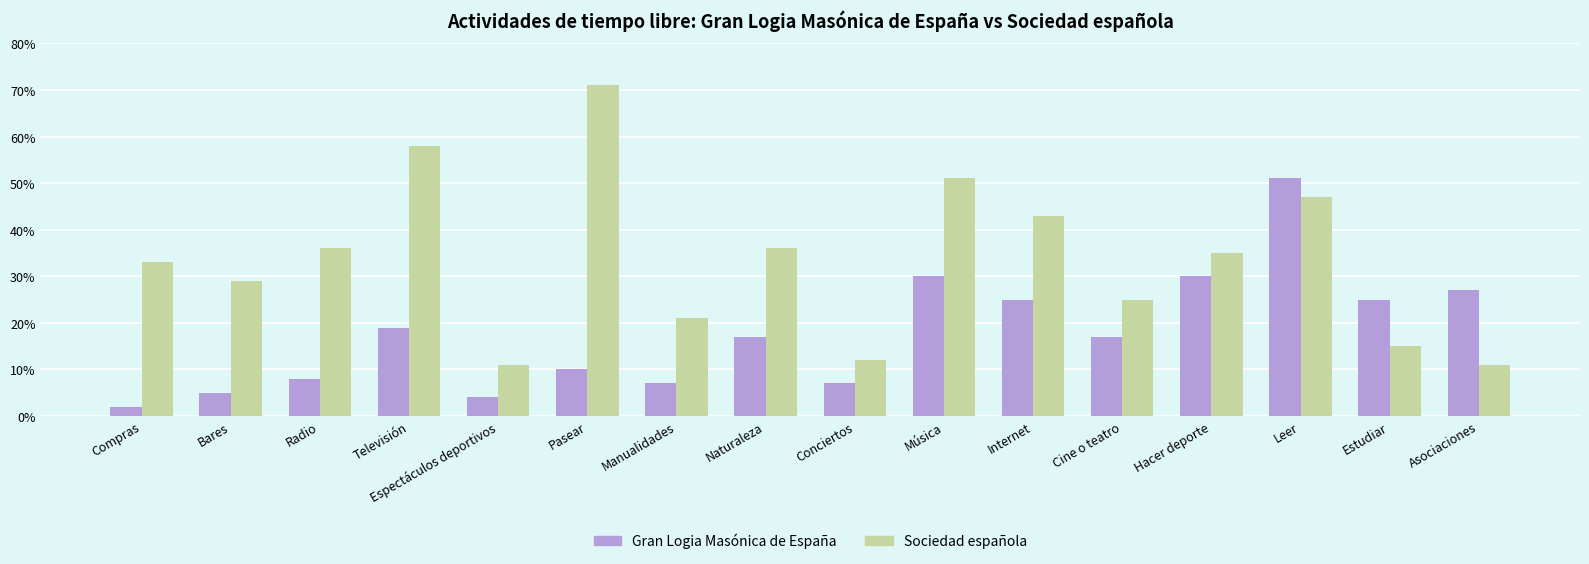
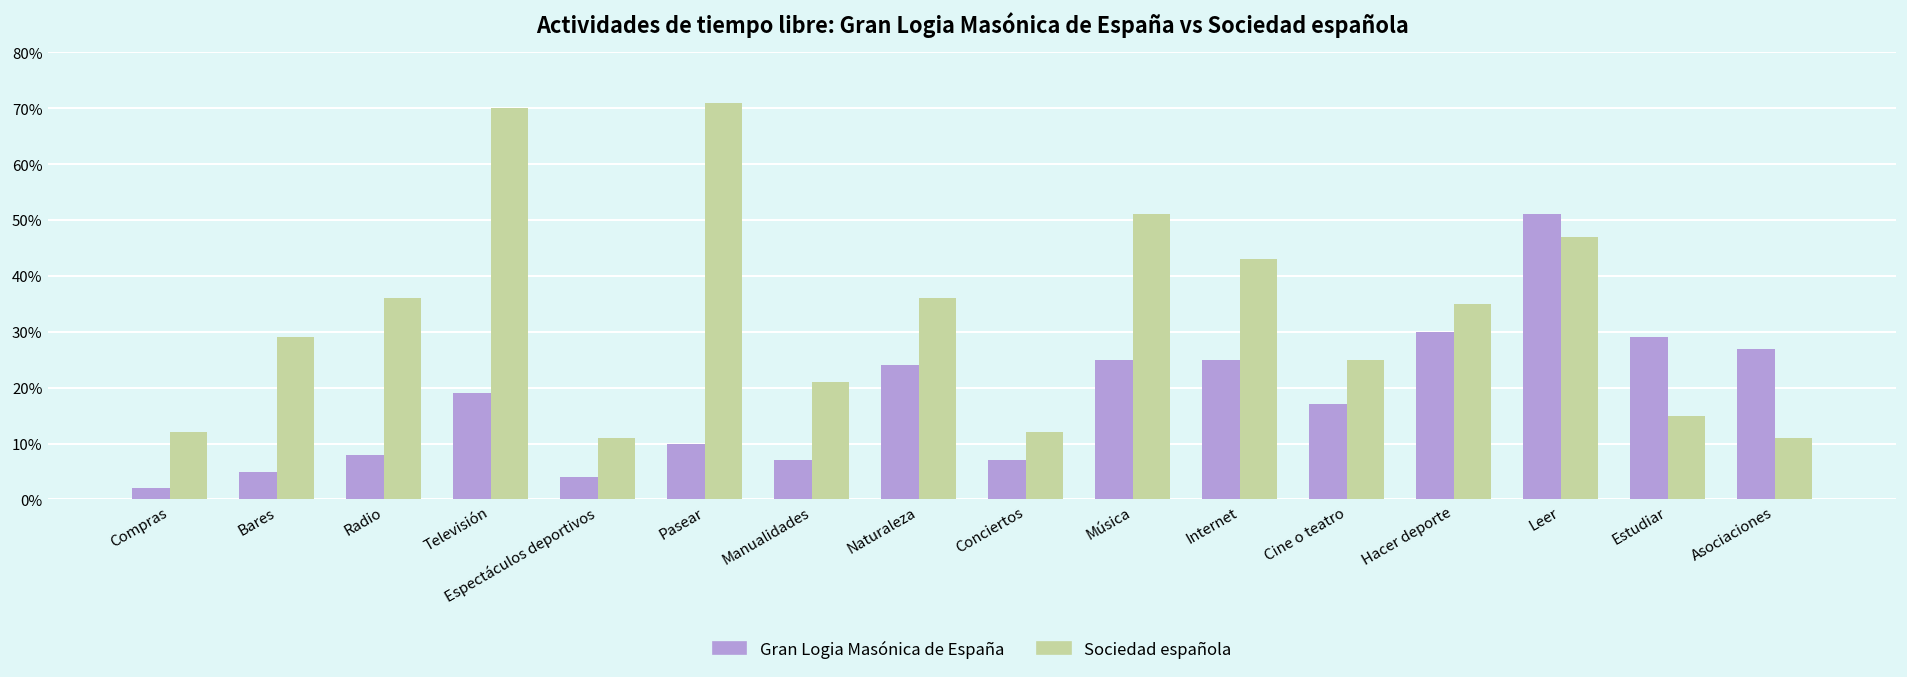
Sociedad española, Compras: 33% -> 12%
Sociedad española, Televisión: 58% -> 70%
Gran Logia Masónica de España, Naturaleza: 17% -> 24%
Gran Logia Masónica de España, Música: 30% -> 25%
Gran Logia Masónica de España, Estudiar: 25% -> 29%
